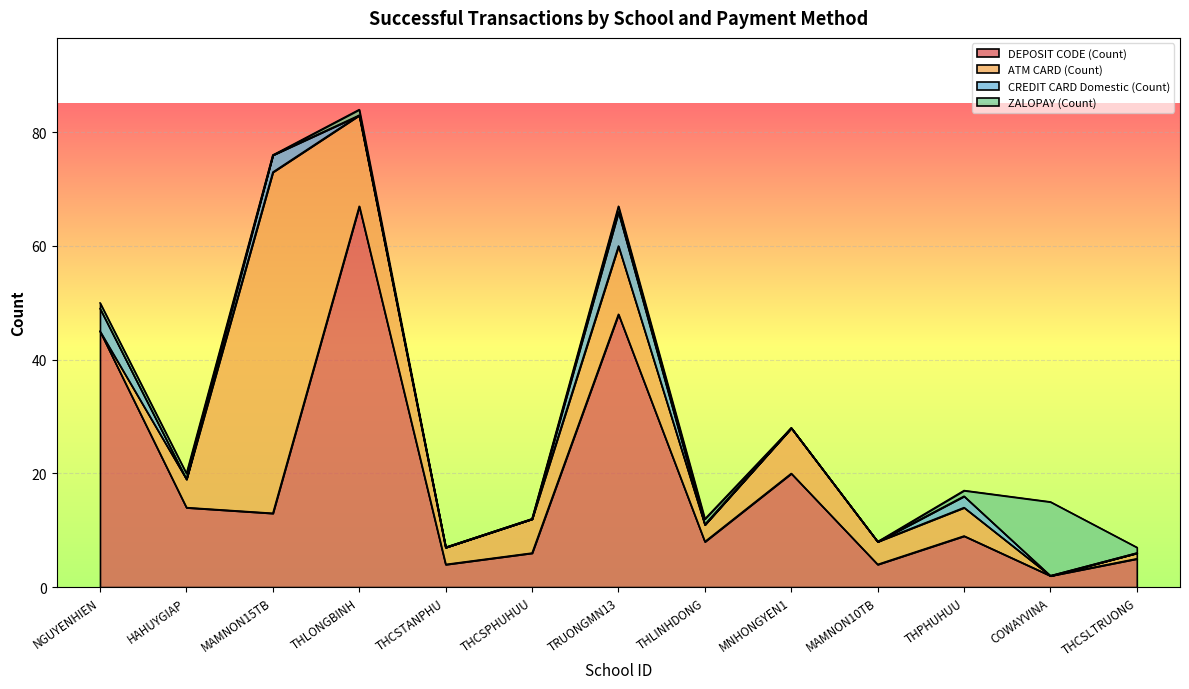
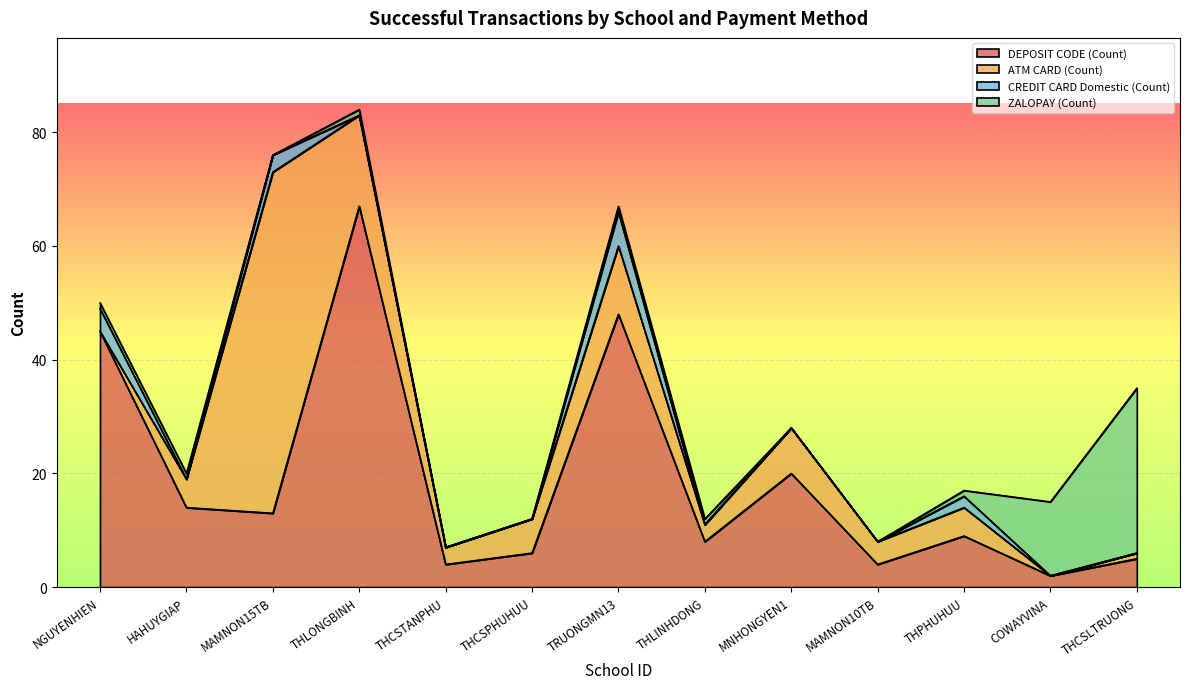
ZALOPAY (Count), THCSLTRUONG: 1 -> 29
